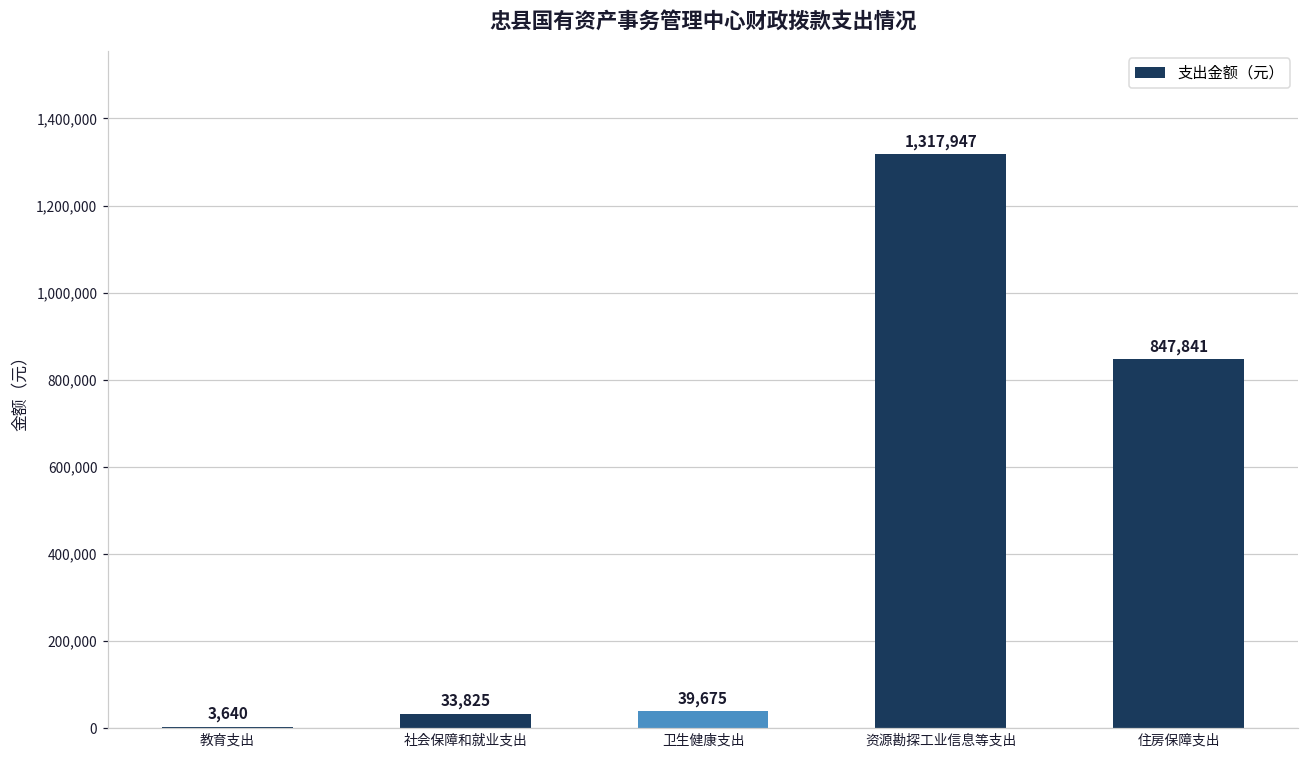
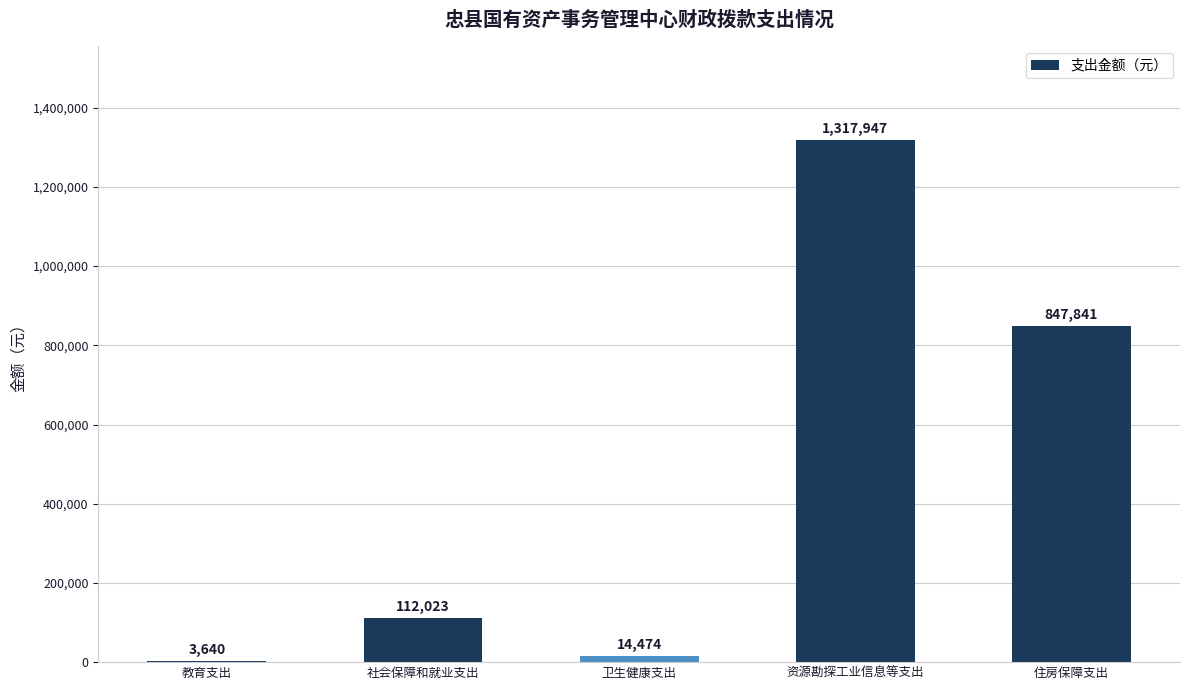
社会保障和就业支出: 33,825 -> 112,023
卫生健康支出: 39,675 -> 14,474
